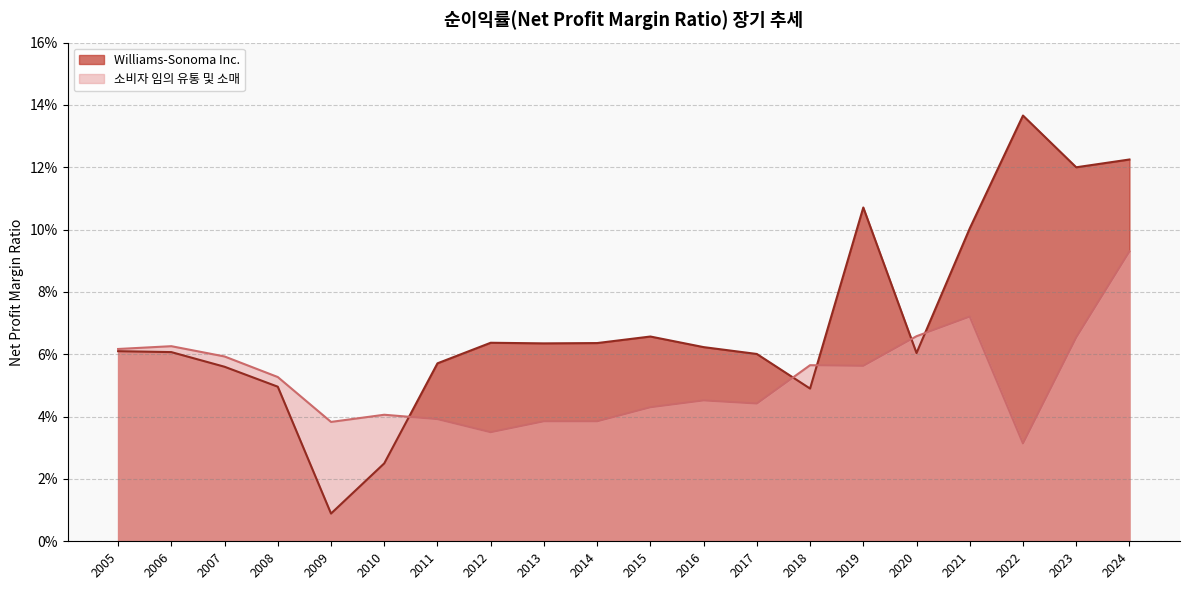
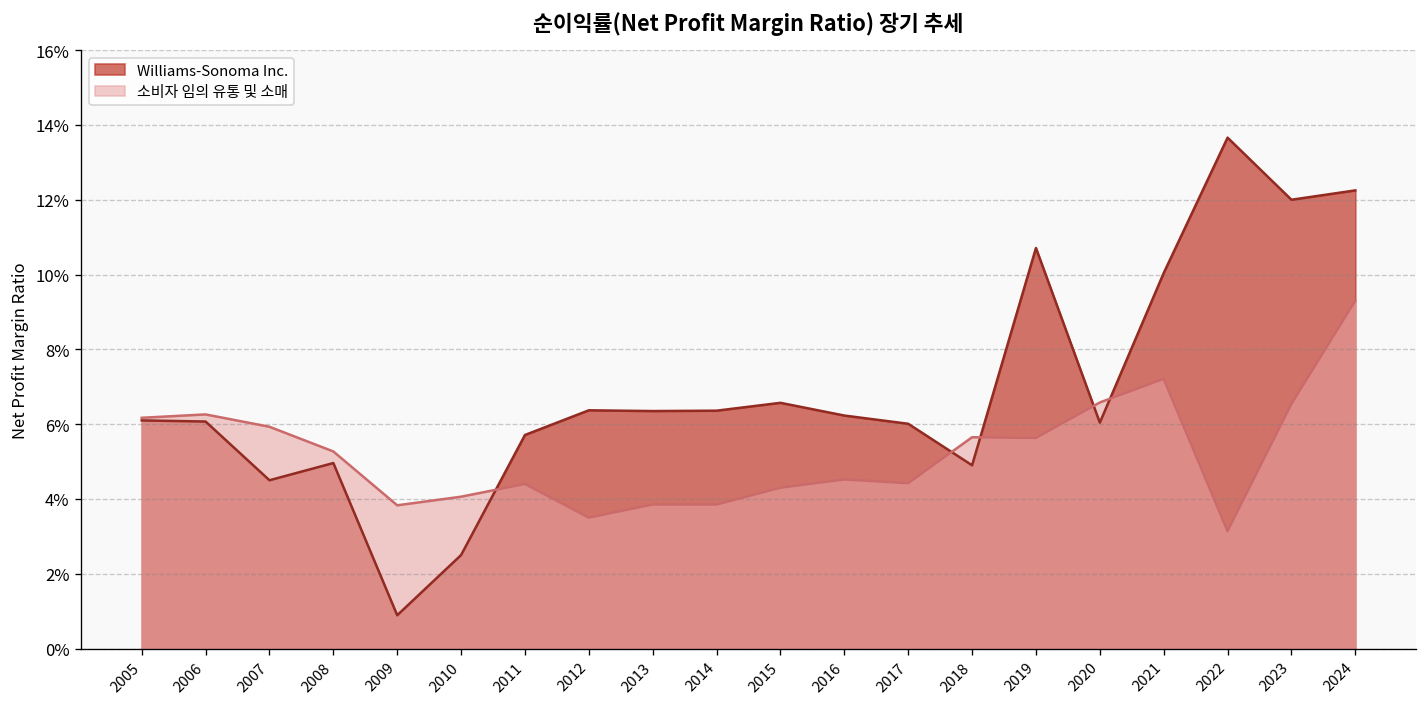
Williams-Sonoma Inc., 2007: 5.6% -> 4.5%
소비자 임의 유통 및 소매, 2011: 3.9% -> 4.4%
